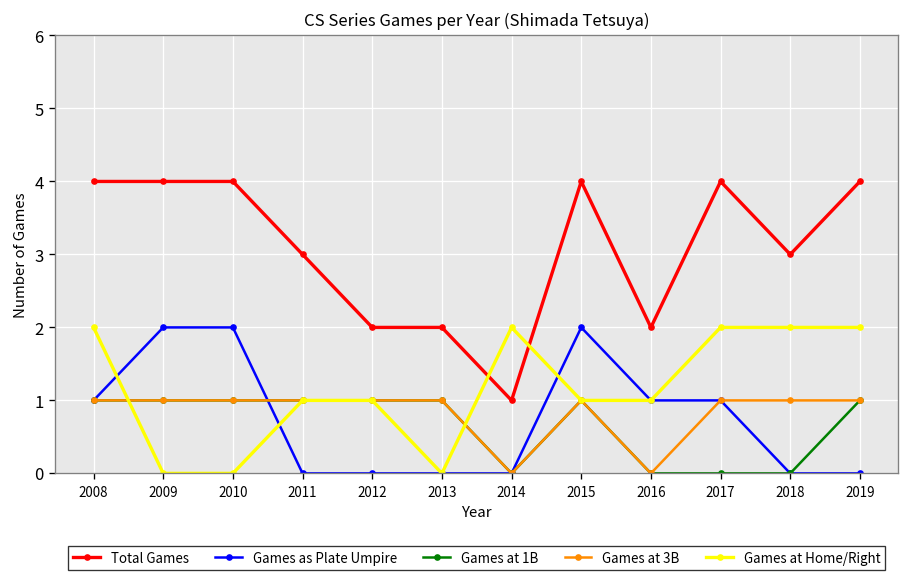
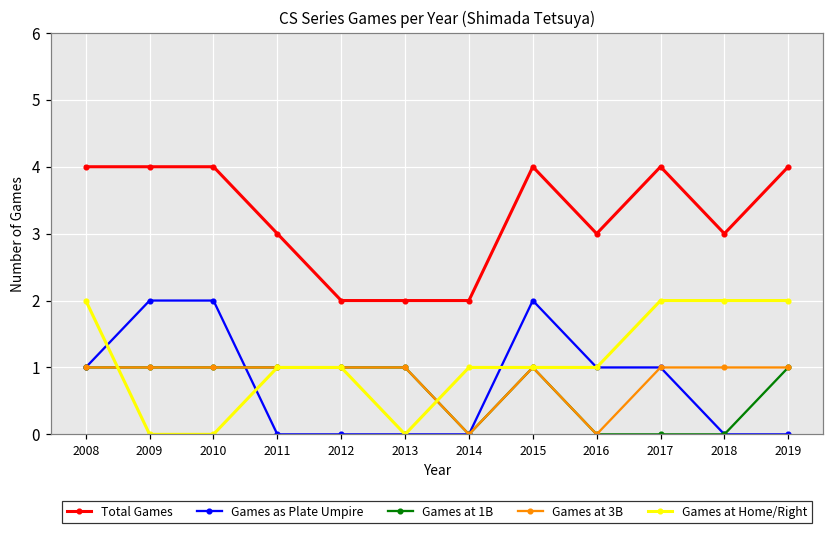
Total Games, 2014: 1 -> 2
Games at Home/Right, 2014: 2 -> 1
Total Games, 2016: 2 -> 3
